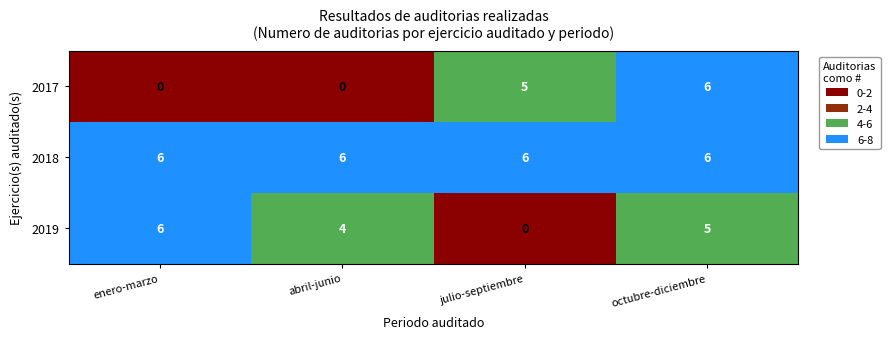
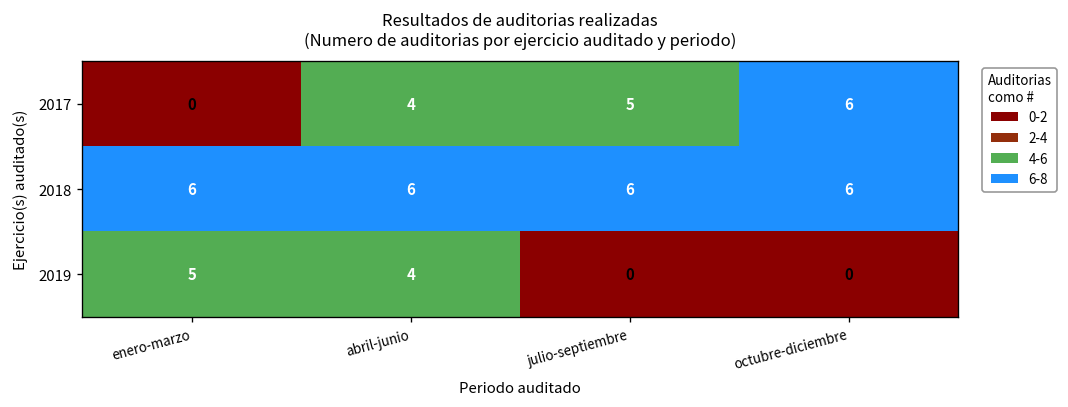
2017, abril-junio: 0 -> 4
2019, enero-marzo: 6 -> 5
2019, octubre-diciembre: 5 -> 0
